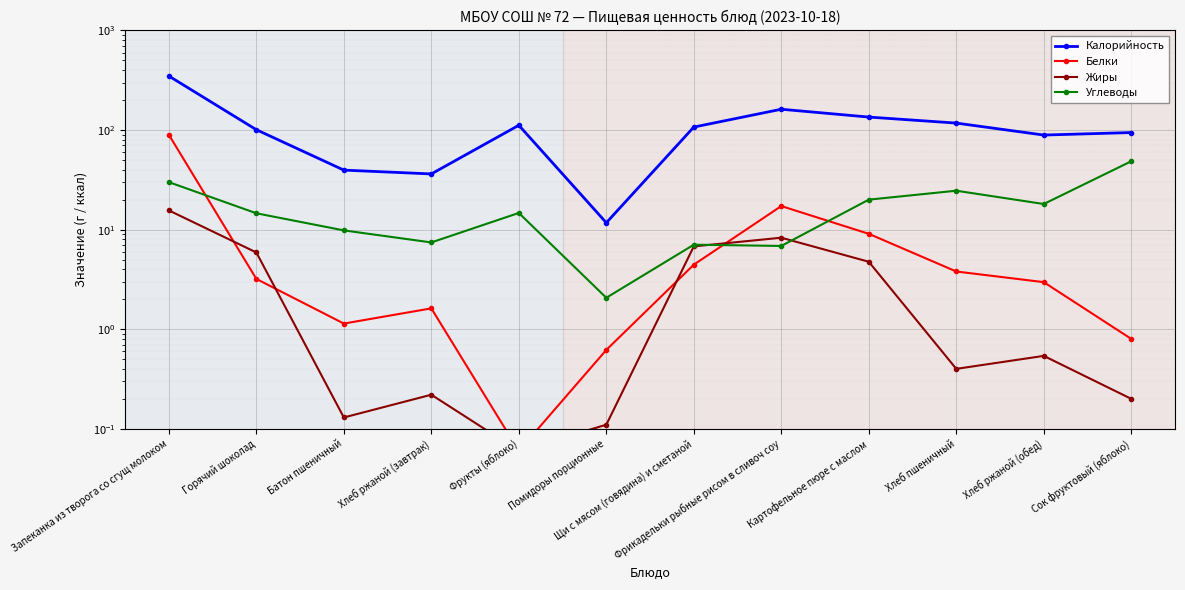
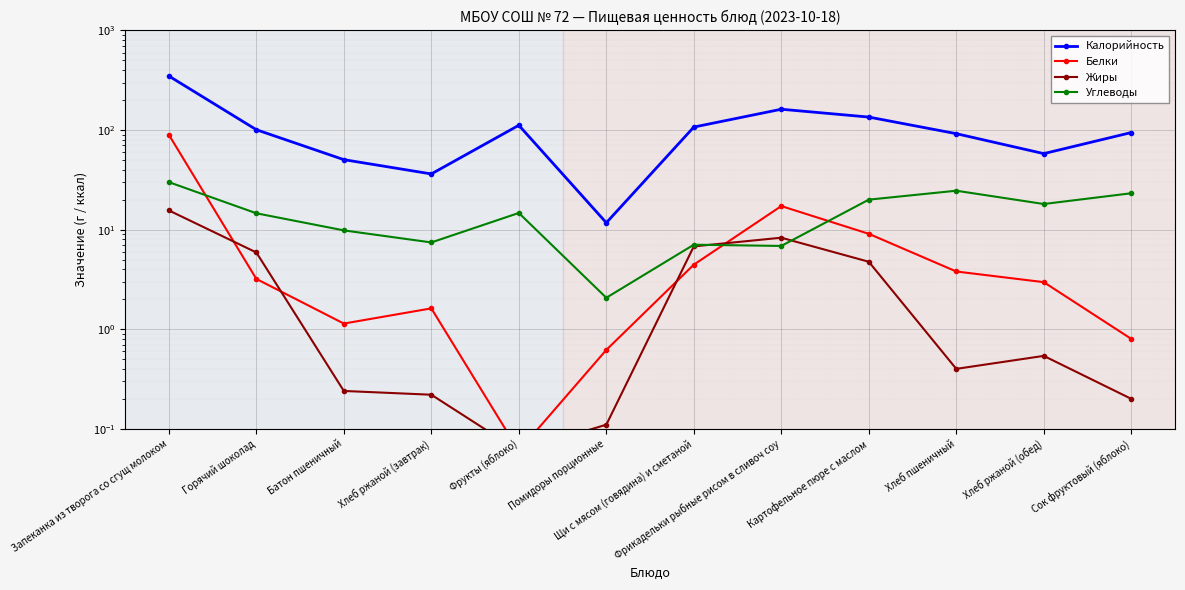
Калорийность, Батон пшеничный: 40 -> 50
Жиры, Батон пшеничный: 0.13 -> 0.24
Калорийность, Хлеб пшеничный: 120 -> 90
Калорийность, Хлеб ржаной (обед): 90 -> 60
Углеводы, Сок фруктовый (яблоко): 50 -> 23
